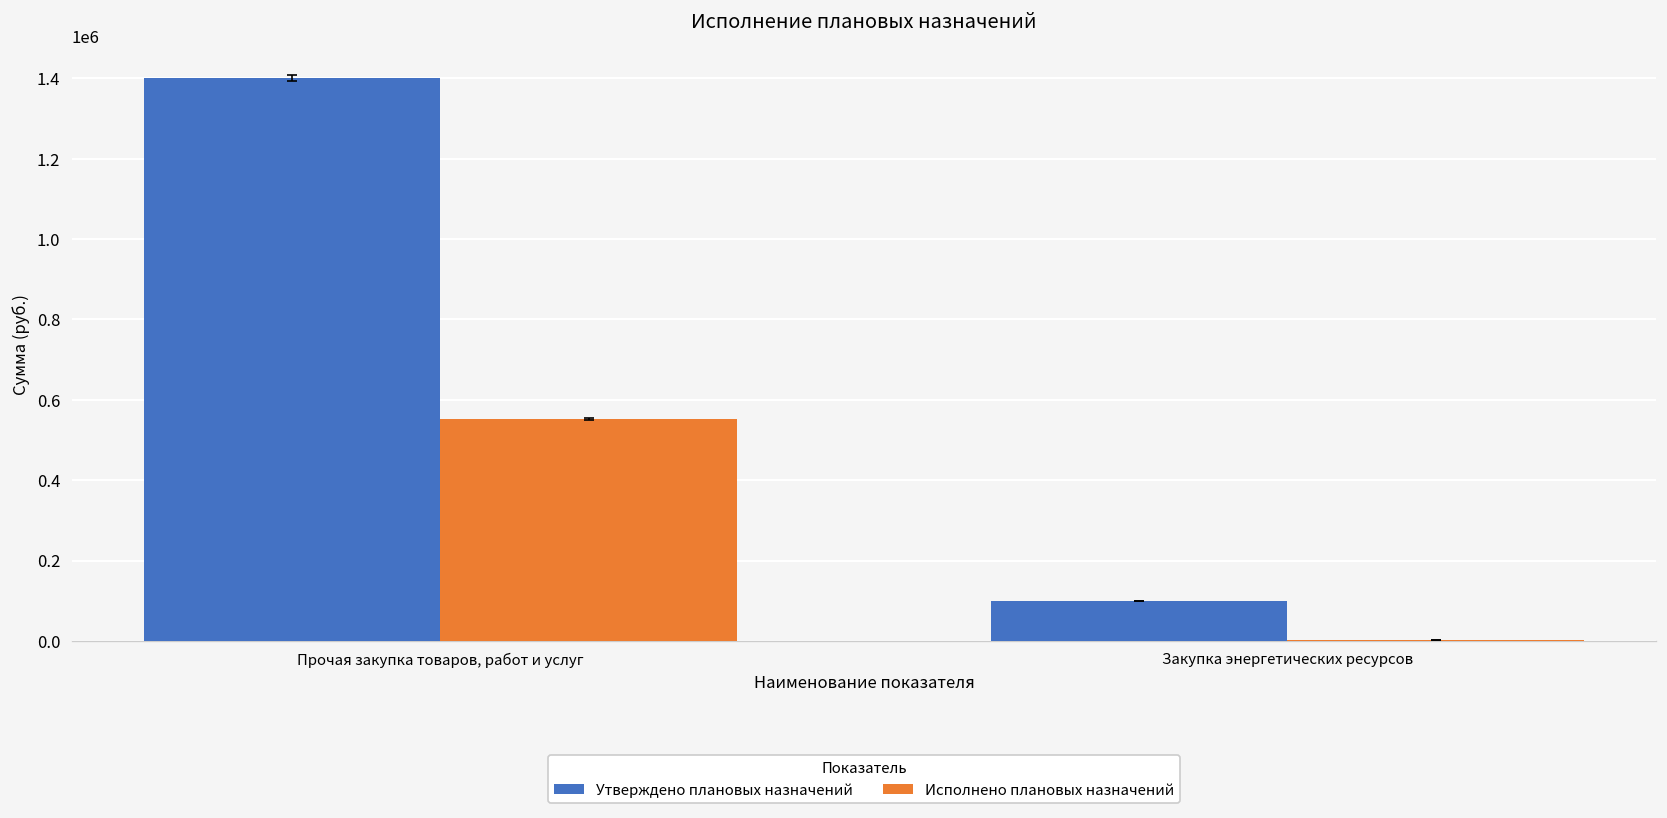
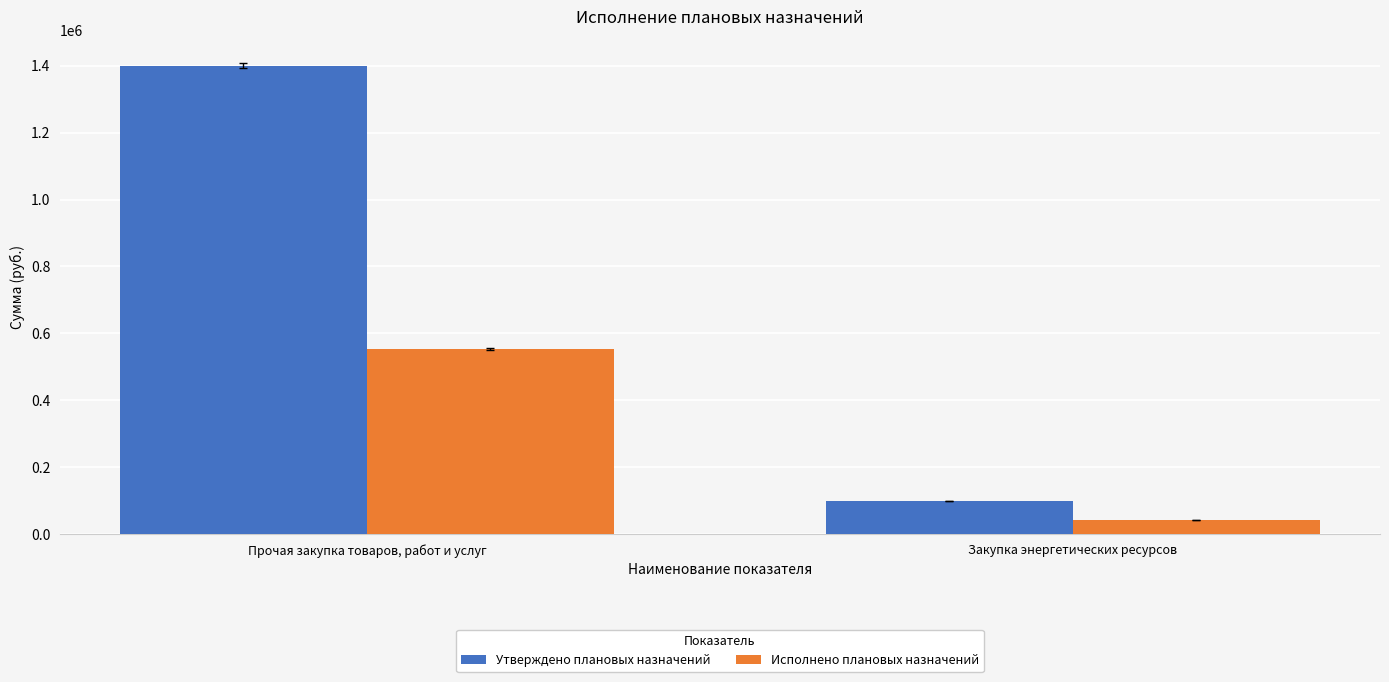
Исполнено плановых назначений, Закупка энергетических ресурсов: 0 -> 40000
